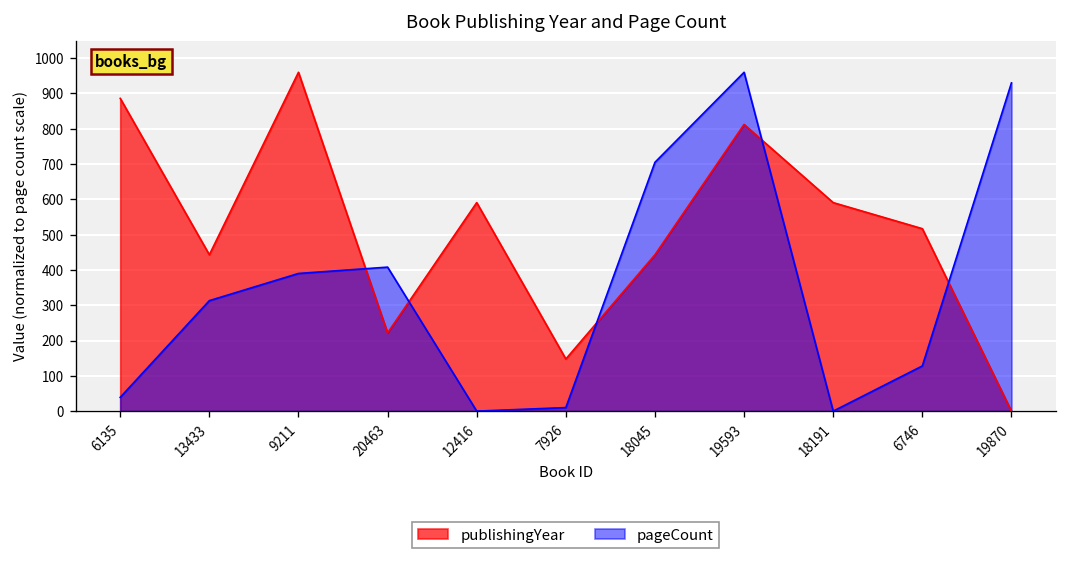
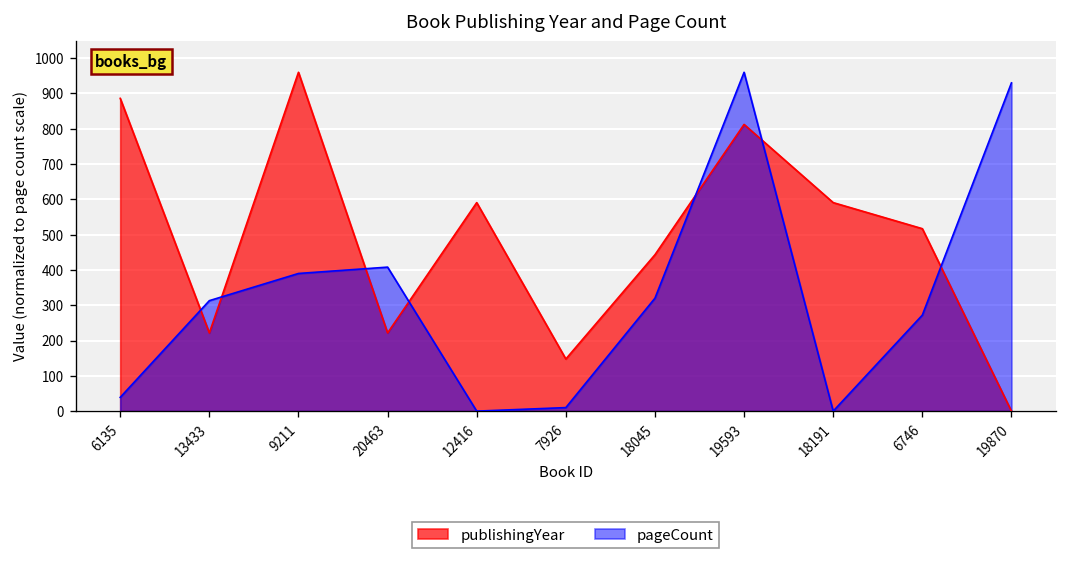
publishingYear, 13433: 440 -> 220
pageCount, 18045: 710 -> 320
pageCount, 6746: 130 -> 270
